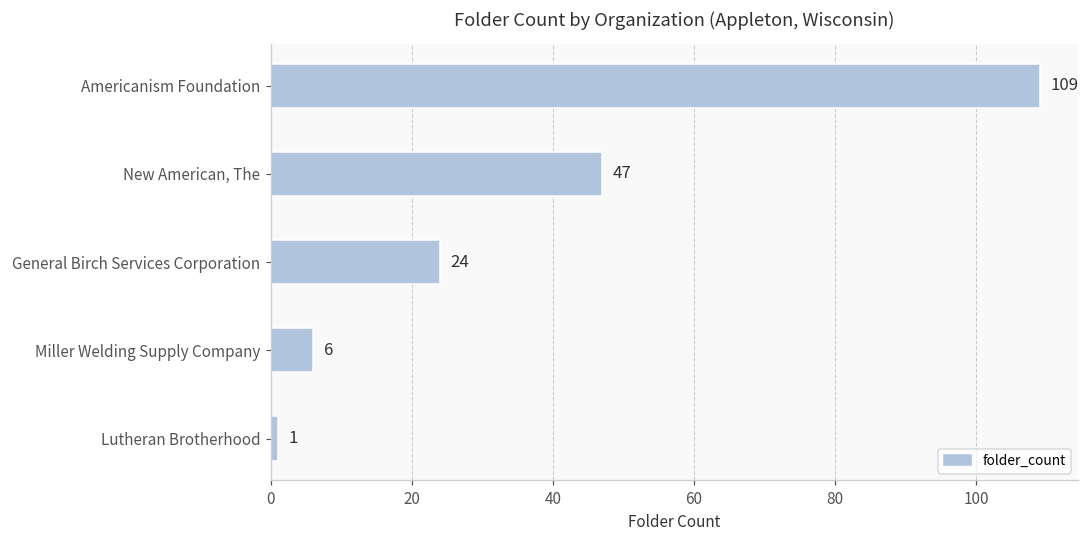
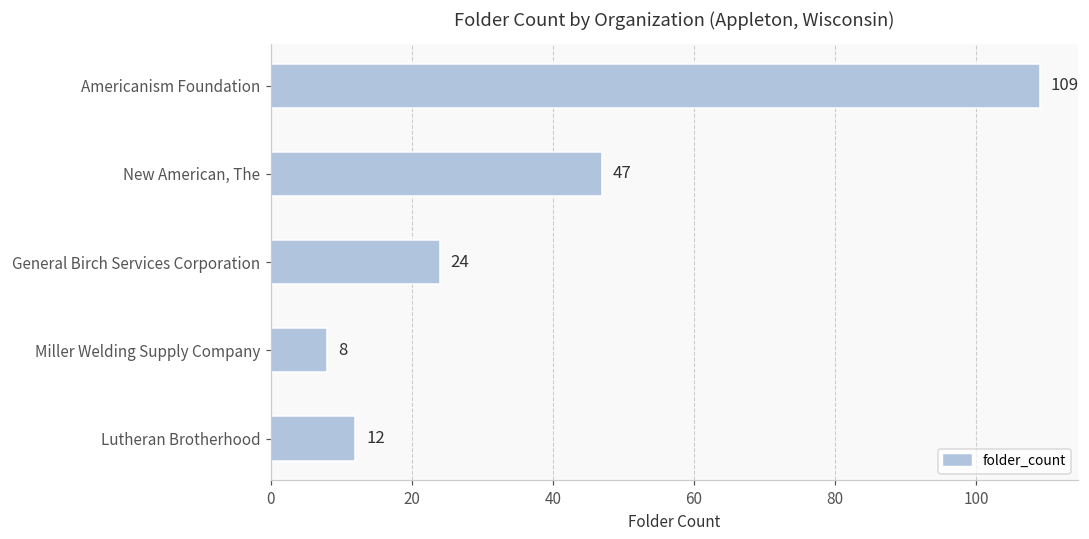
Miller Welding Supply Company: 6 -> 8
Lutheran Brotherhood: 1 -> 12
